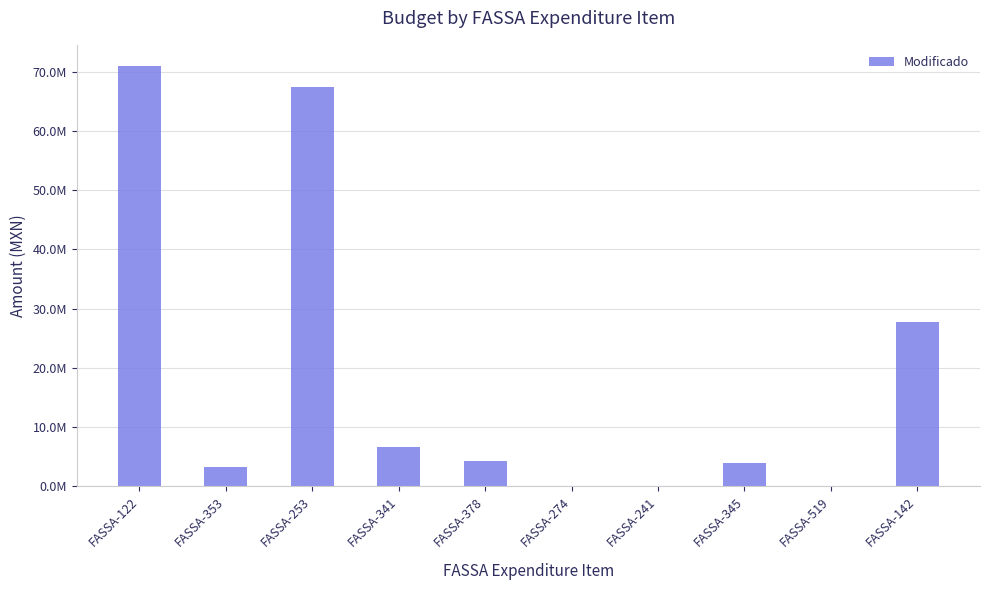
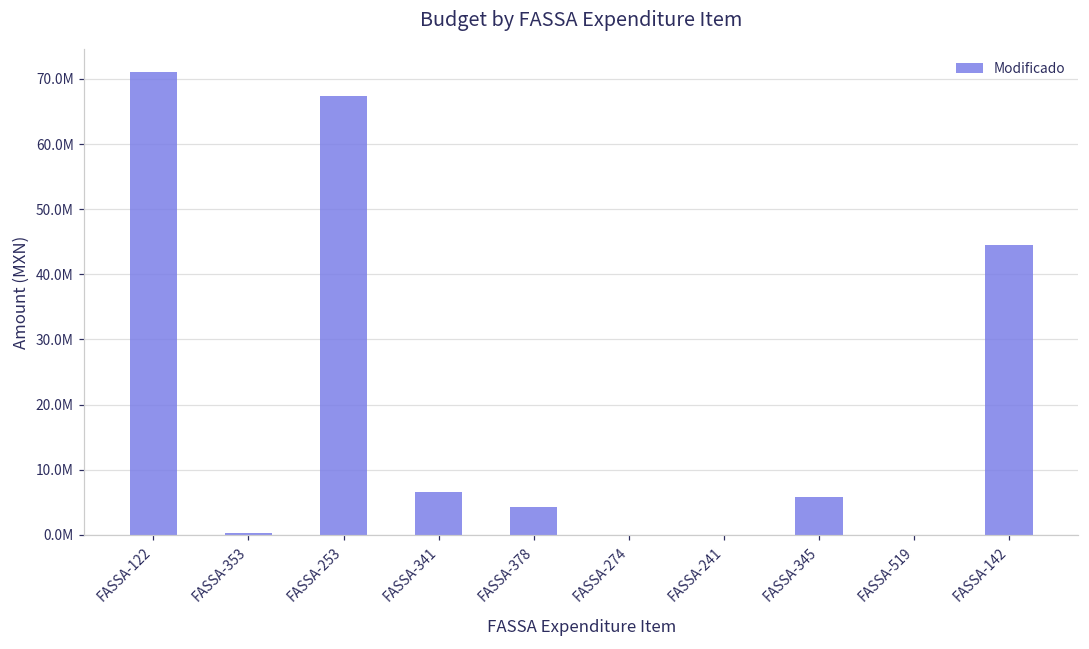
FASSA-353: 3000000 -> 0
FASSA-345: 4000000 -> 6000000
FASSA-142: 28000000 -> 44000000
